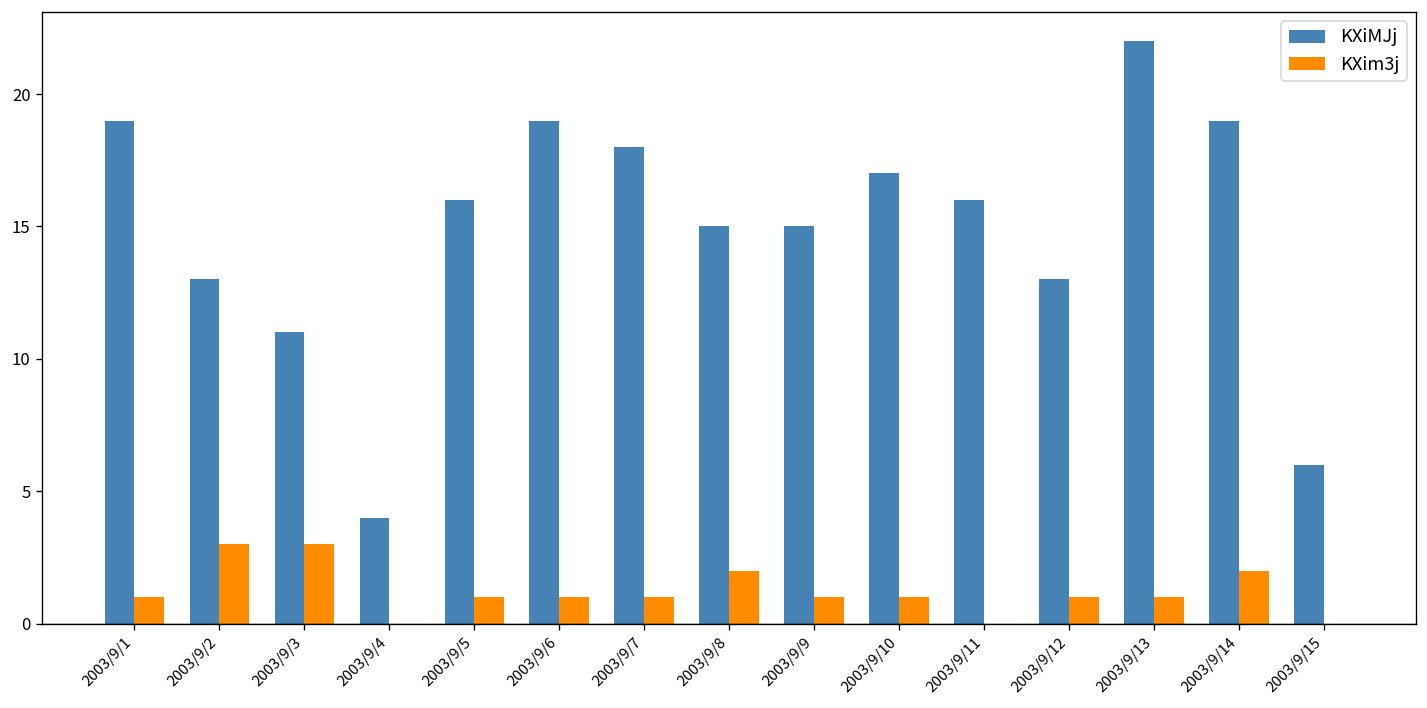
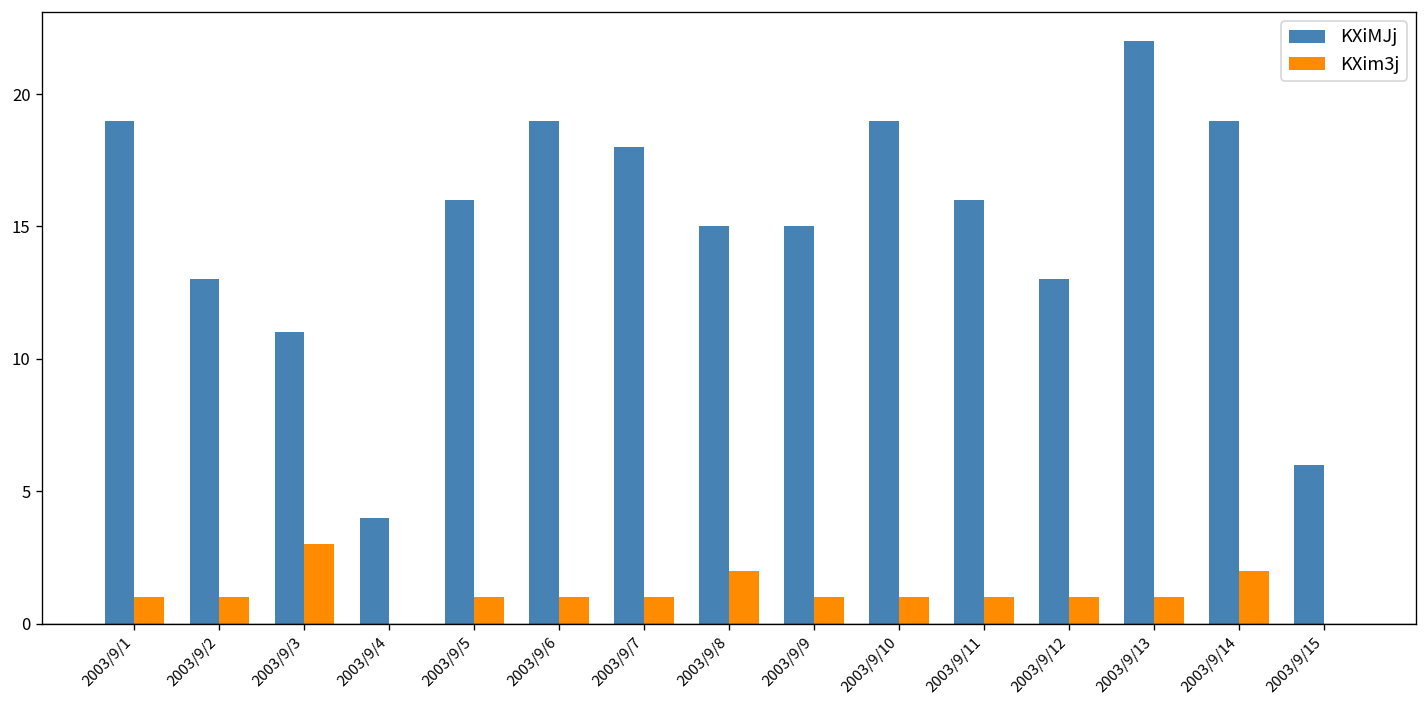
KXim3j, 2003/9/2: 3 -> 1
KXiMJj, 2003/9/10: 17 -> 19
KXim3j, 2003/9/11: 0 -> 1
